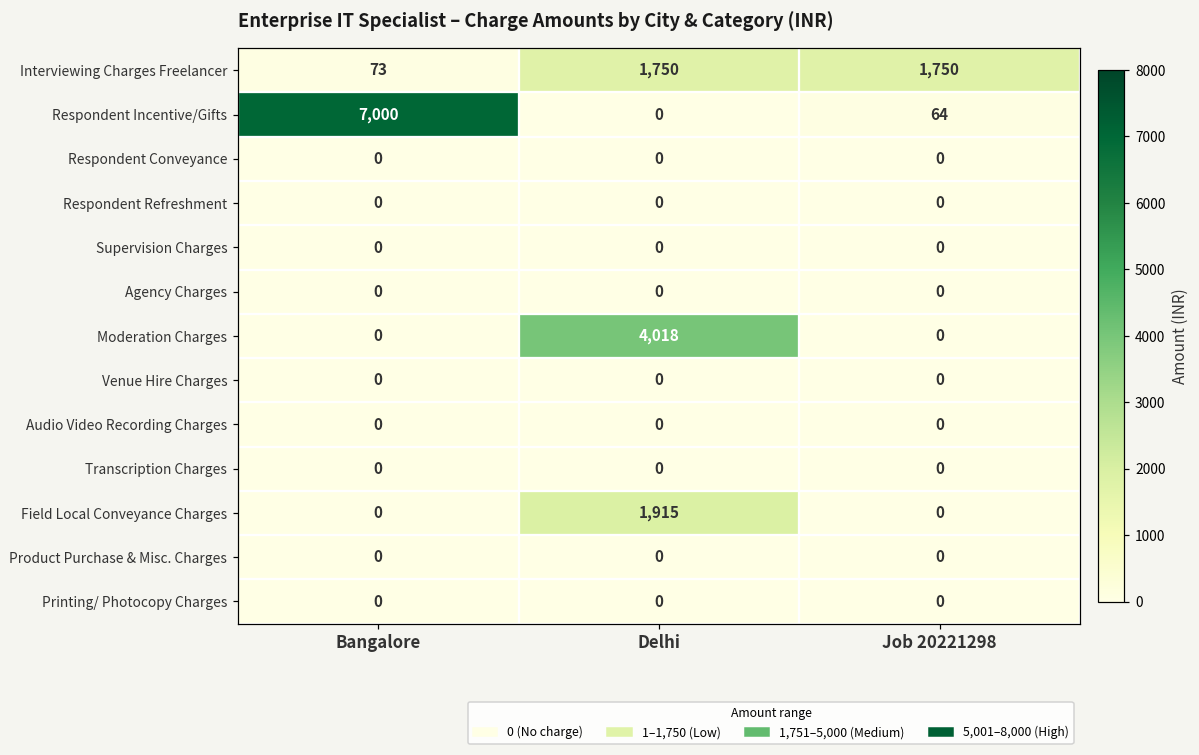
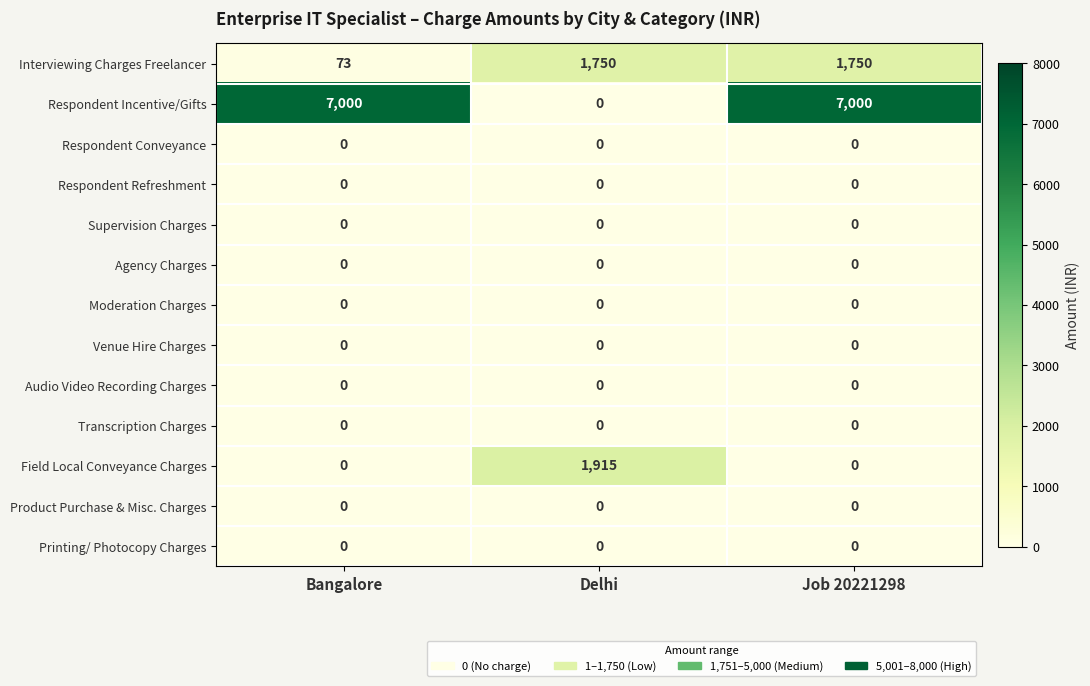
Respondent Incentive/Gifts, Job 20221298: 64 -> 7,000
Moderation Charges, Delhi: 4,018 -> 0
